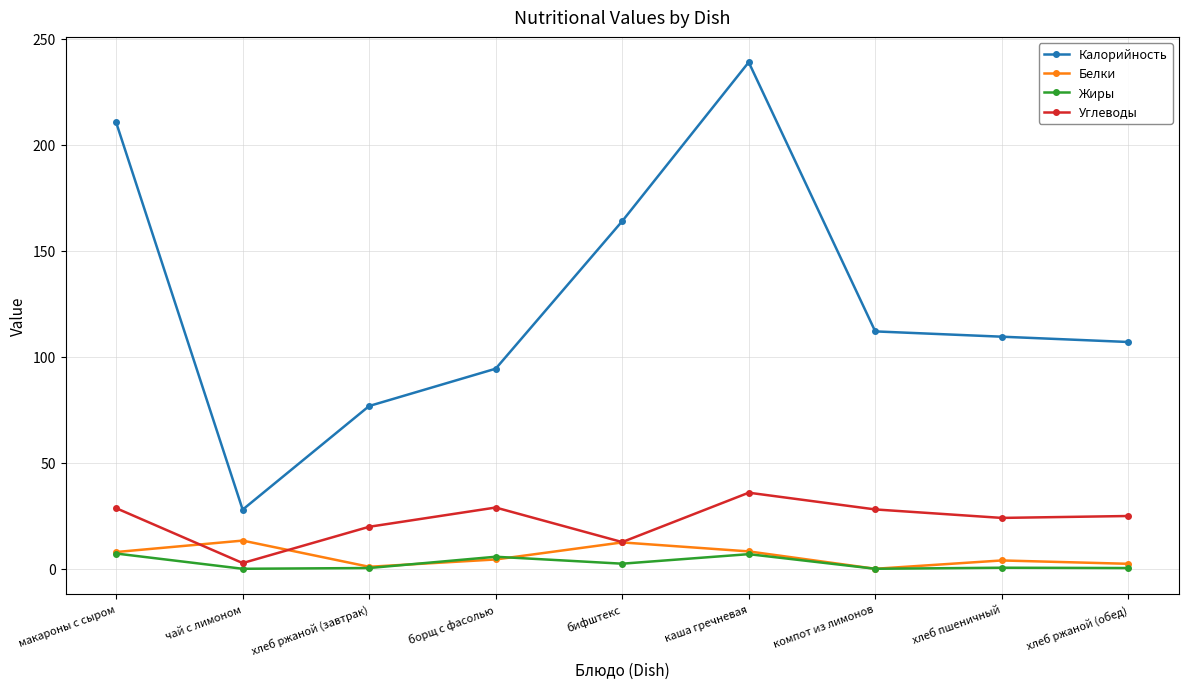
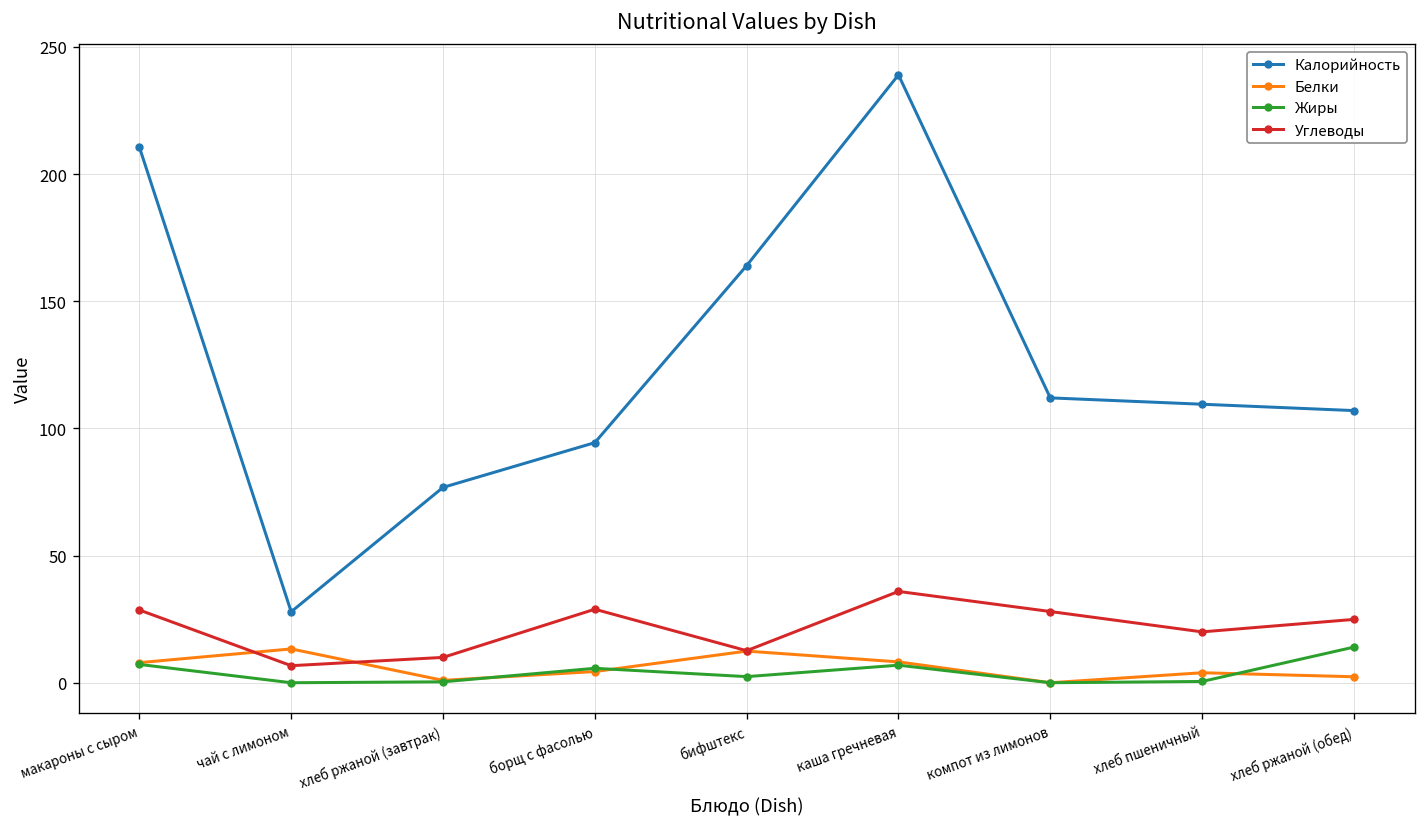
Углеводы, чай с лимоном: 3 -> 7
Углеводы, хлеб ржаной (завтрак): 20 -> 10
Углеводы, хлеб пшеничный: 24 -> 20
Жиры, хлеб ржаной (обед): 0 -> 14
